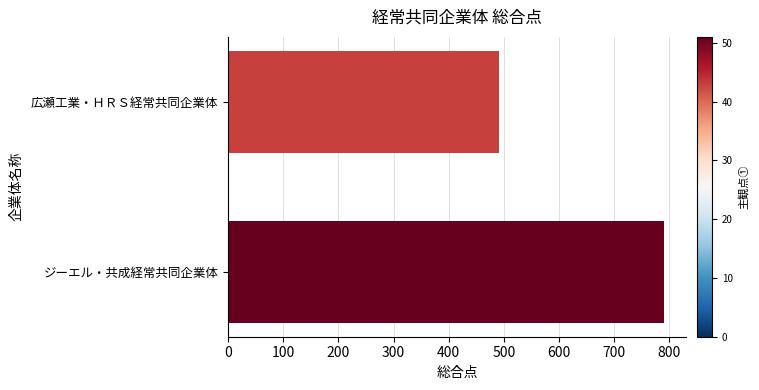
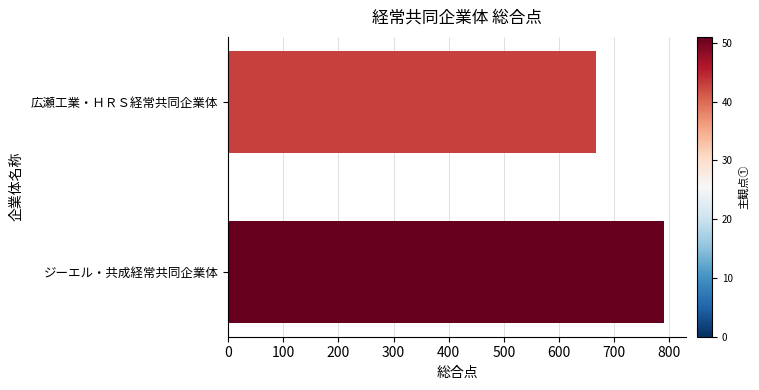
広瀬工業・ＨＲＳ経常共同企業体: 490 -> 670
